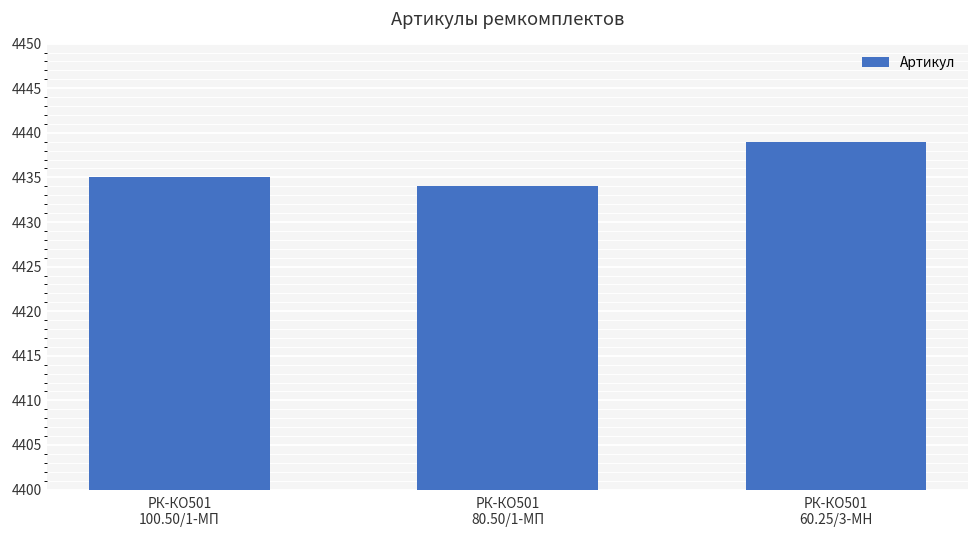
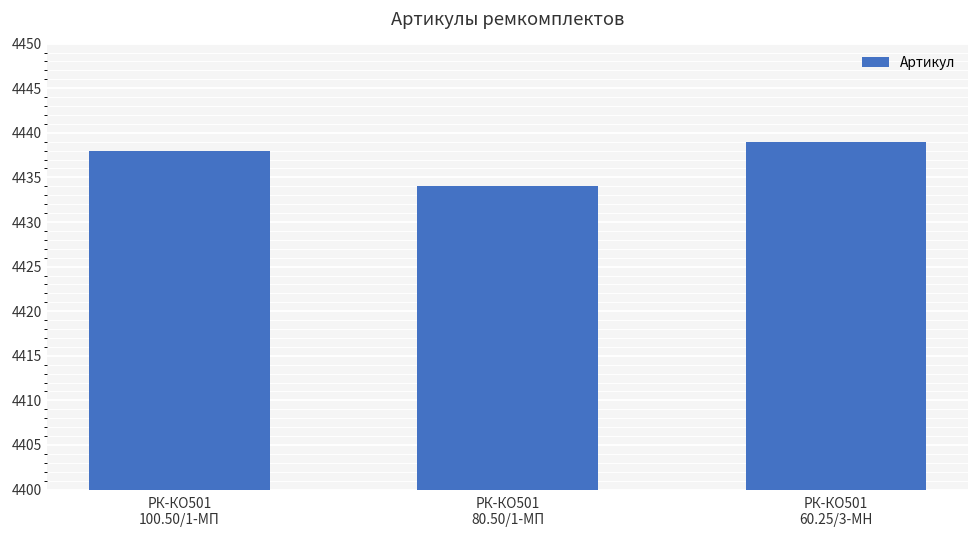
РК-КО501 100.50/1-МП: 4435 -> 4438
